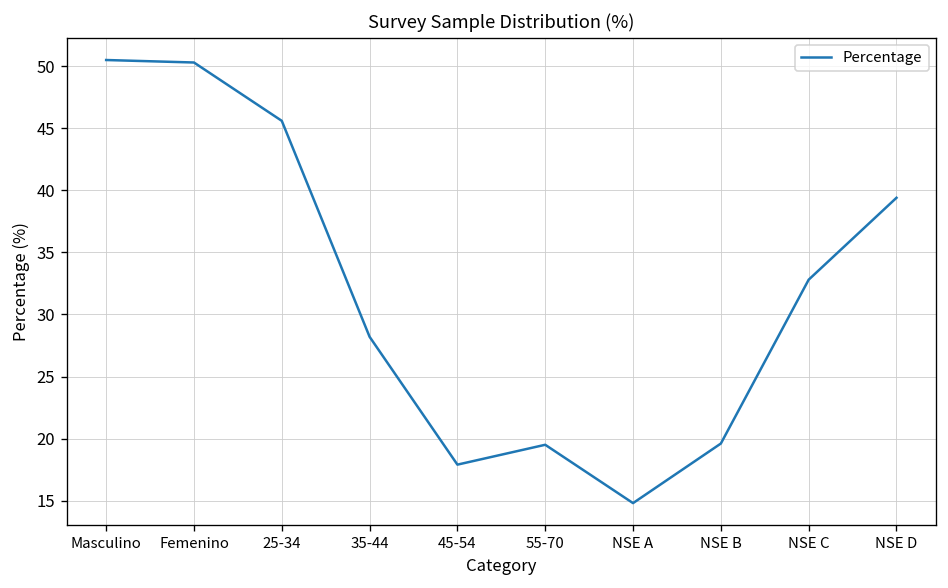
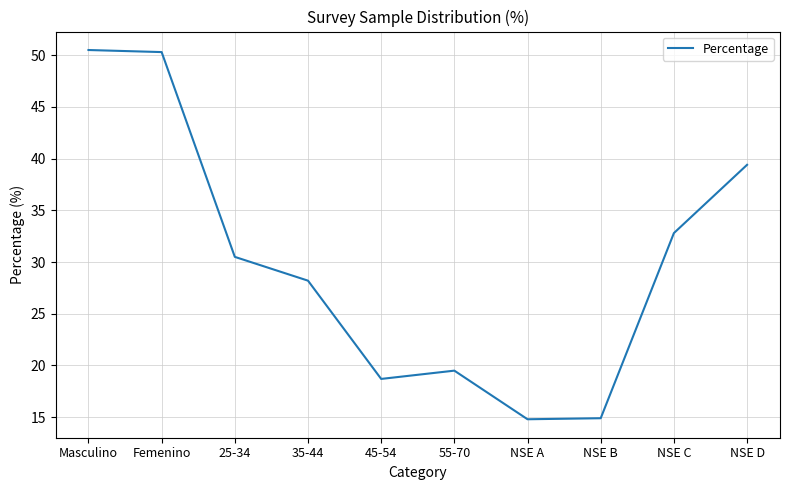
25-34: 45.6 -> 30.5
45-54: 17.9 -> 18.7
NSE B: 19.6 -> 14.9
